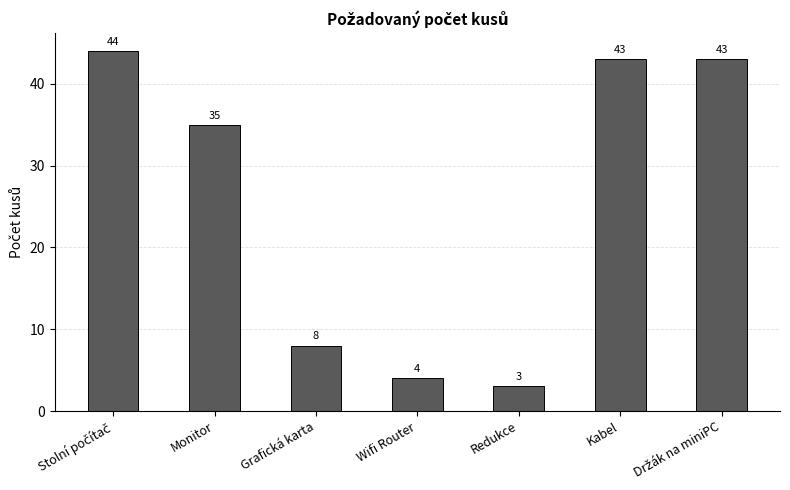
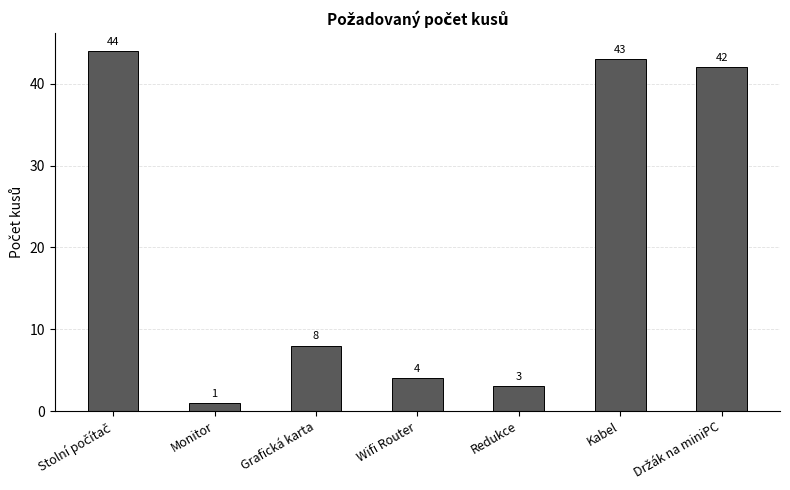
Monitor: 35 -> 1
Držák na miniPC: 43 -> 42
